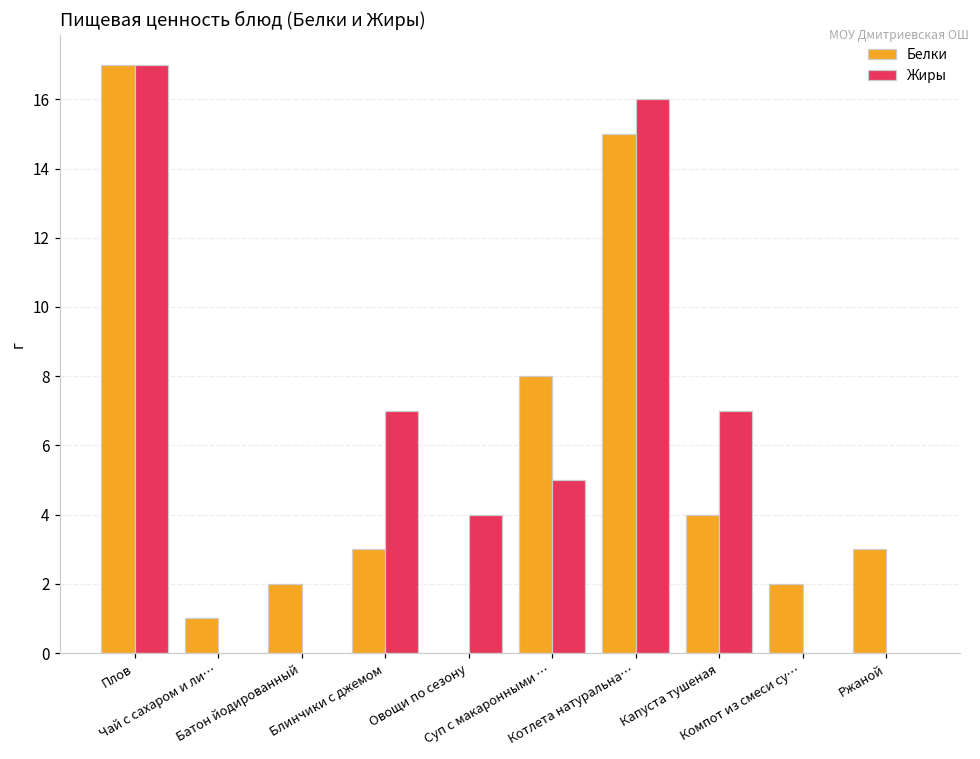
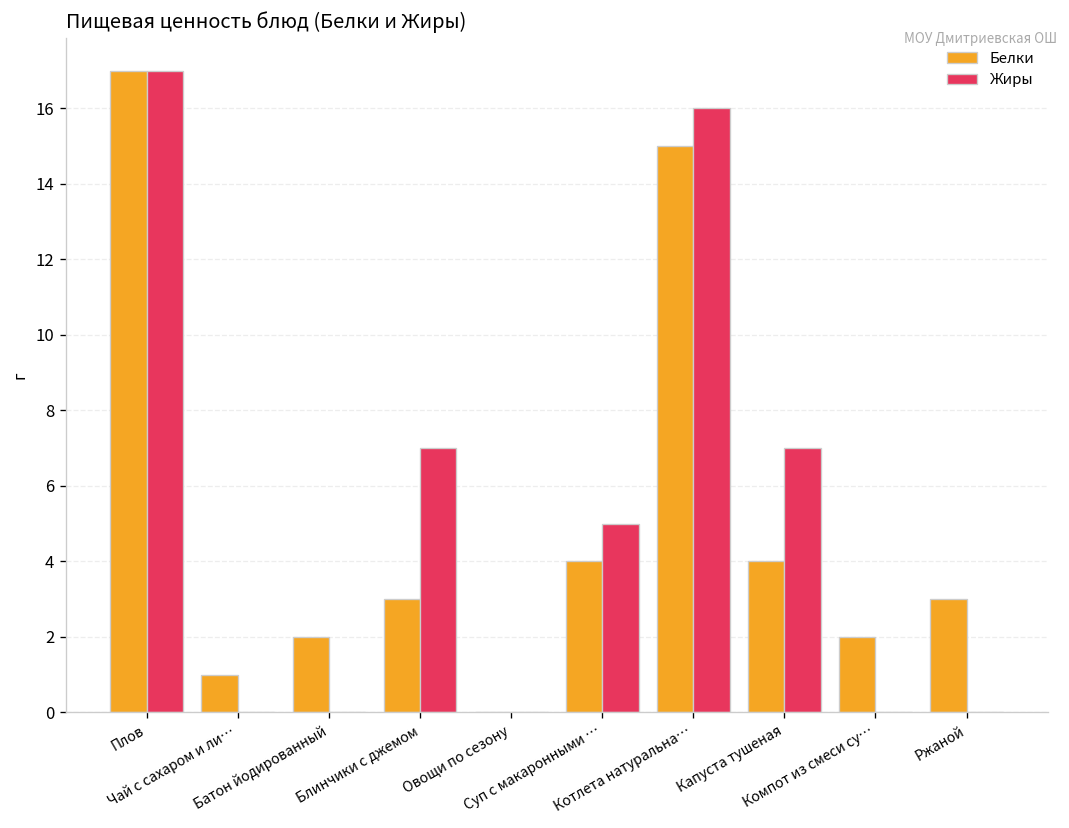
Жиры, Овощи по сезону: 4 -> 0
Белки, Суп с макаронными …: 8 -> 4
